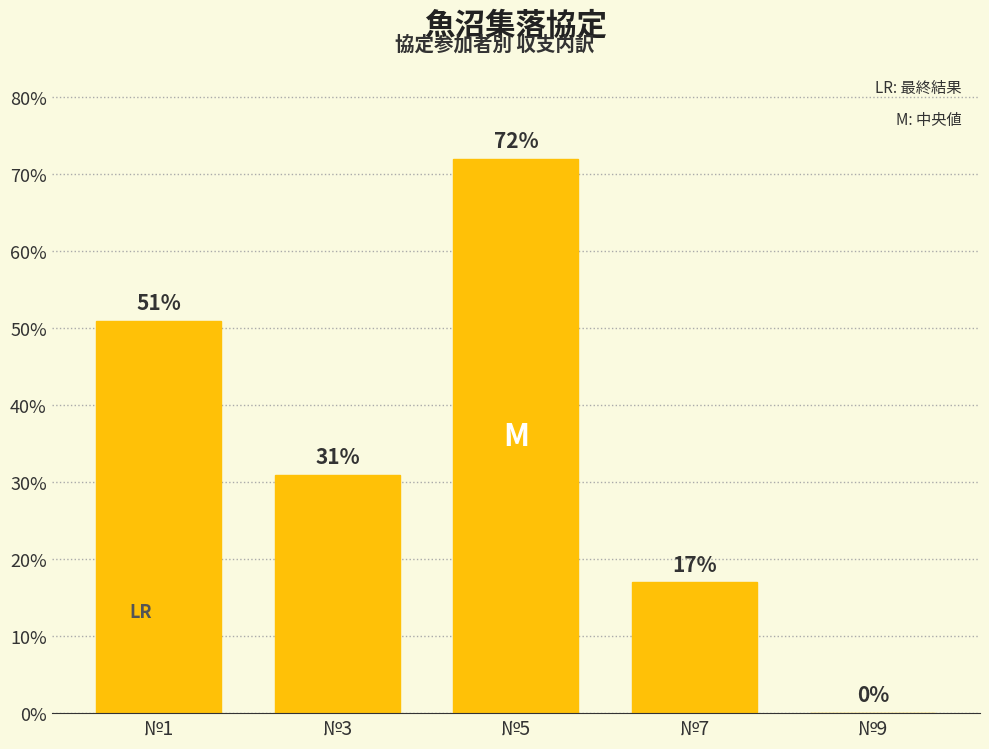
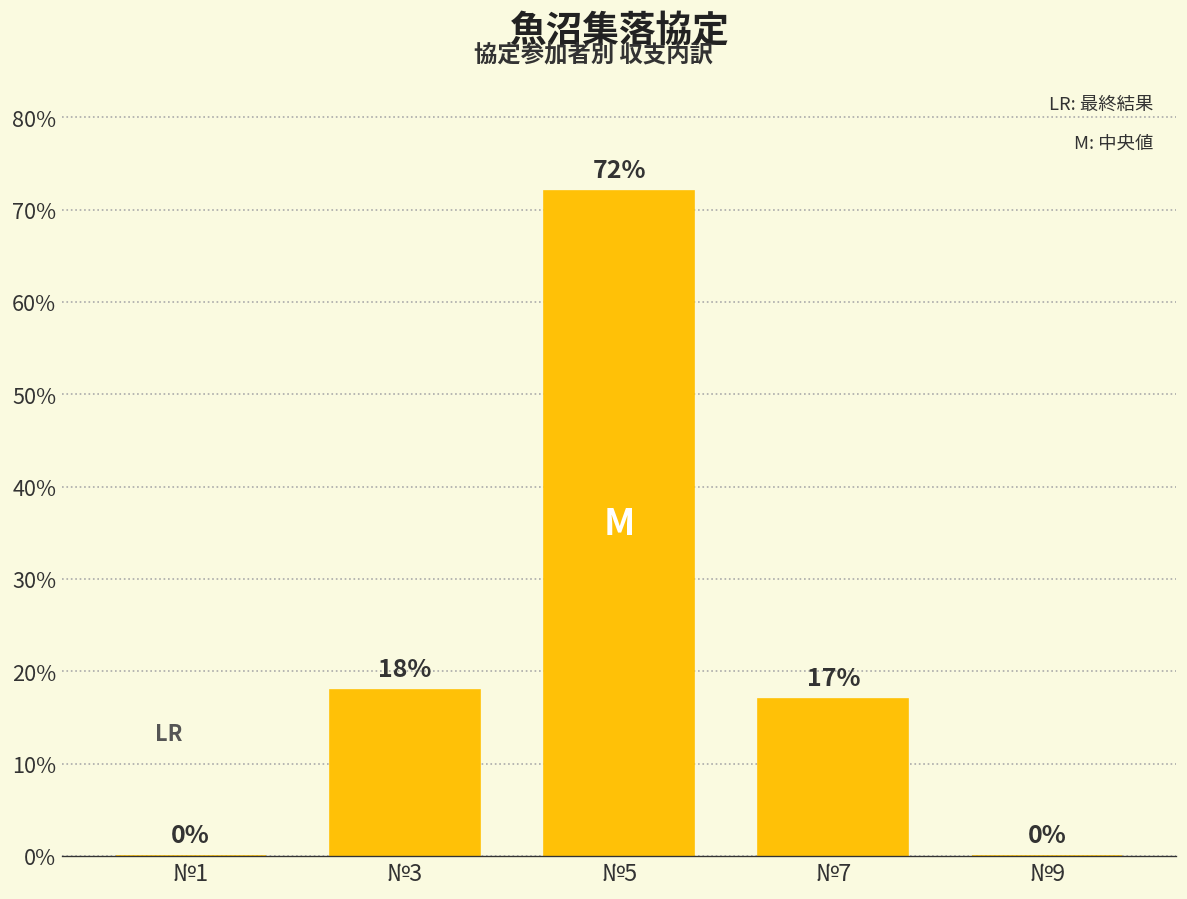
№1: 51% -> 0%
№3: 31% -> 18%
